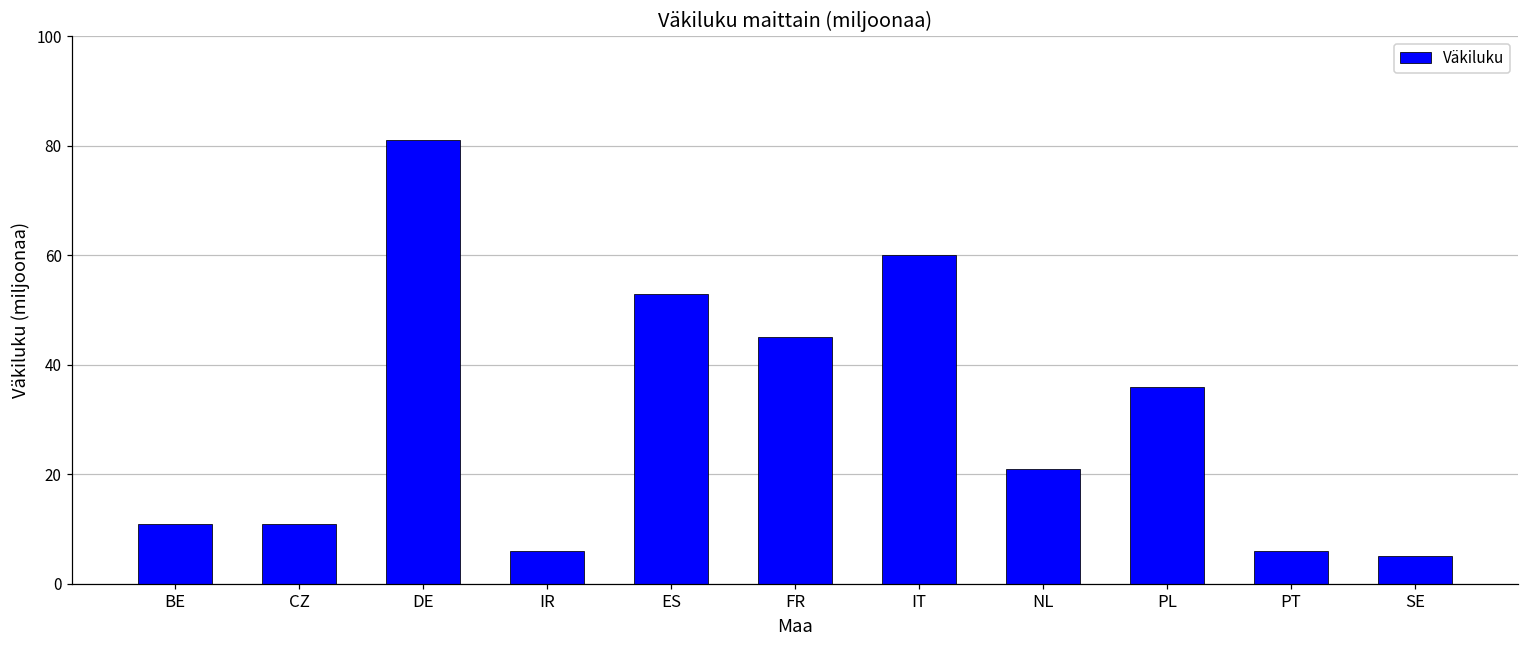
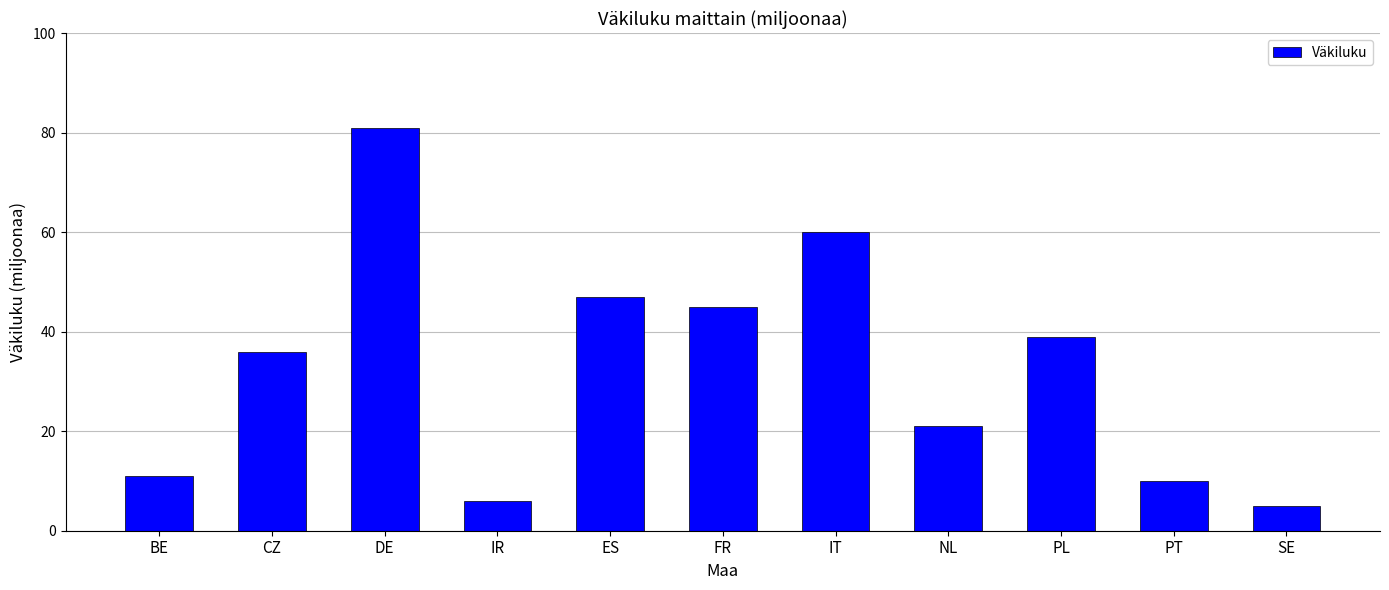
CZ: 11 -> 36
ES: 53 -> 47
PL: 36 -> 39
PT: 6 -> 10
